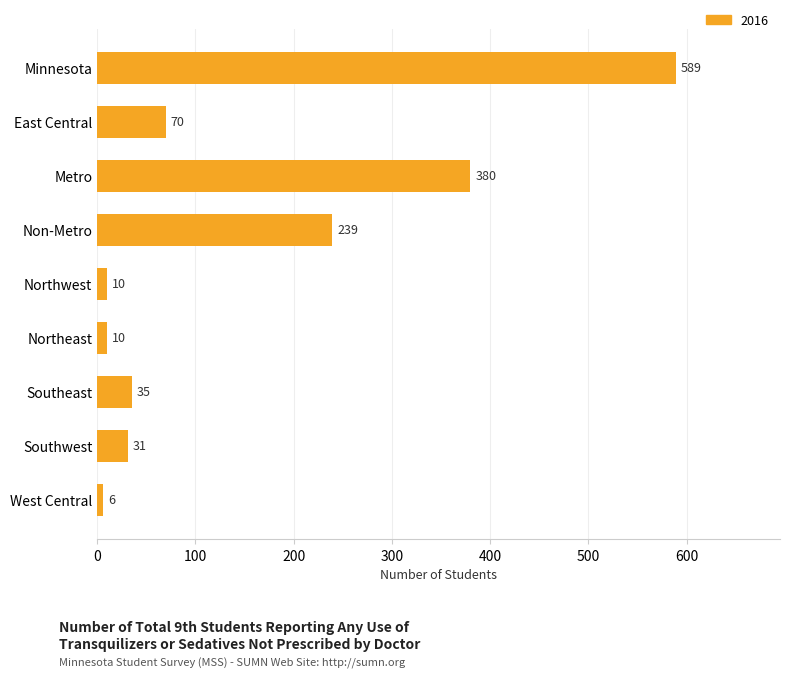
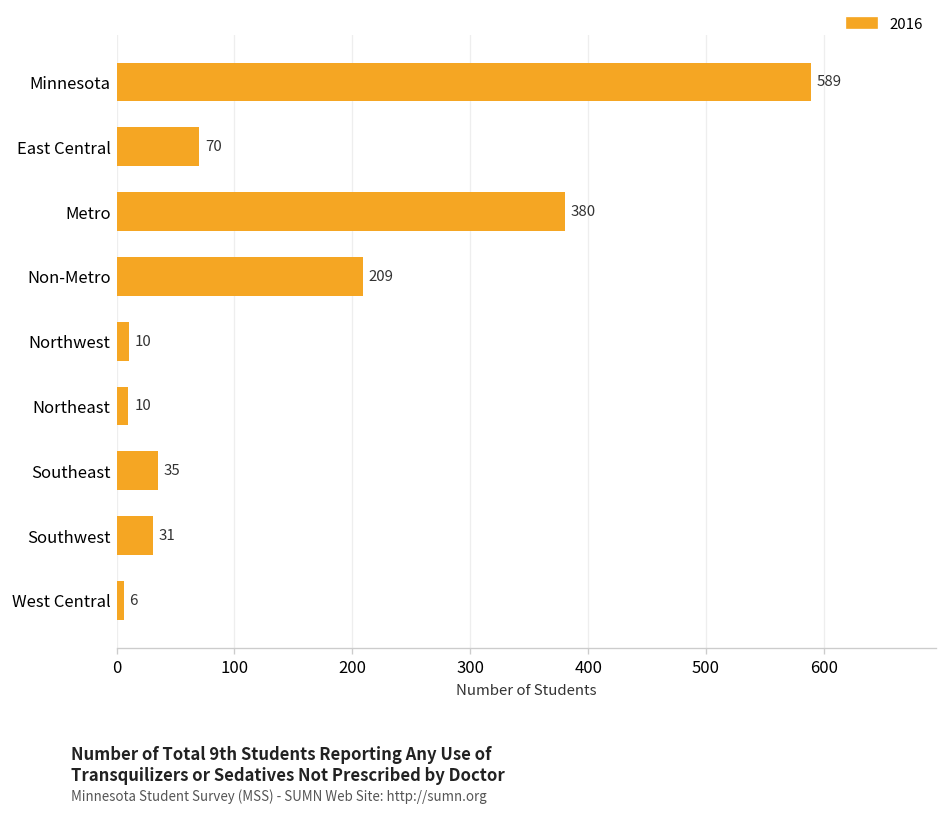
Non-Metro: 239 -> 209
